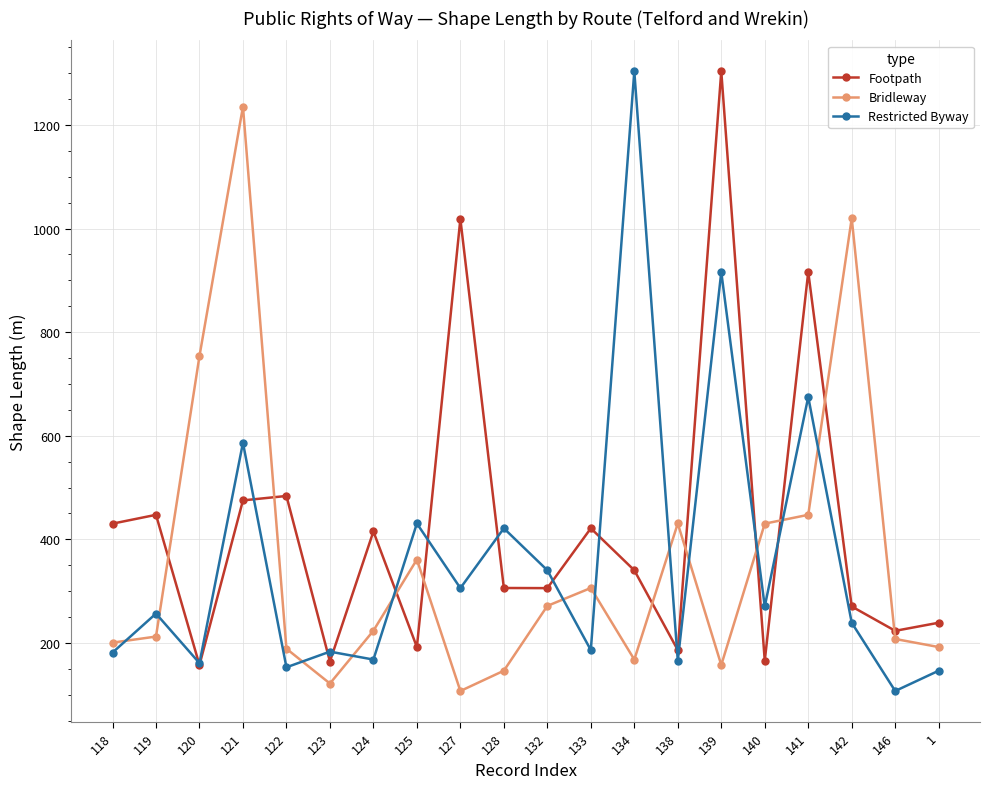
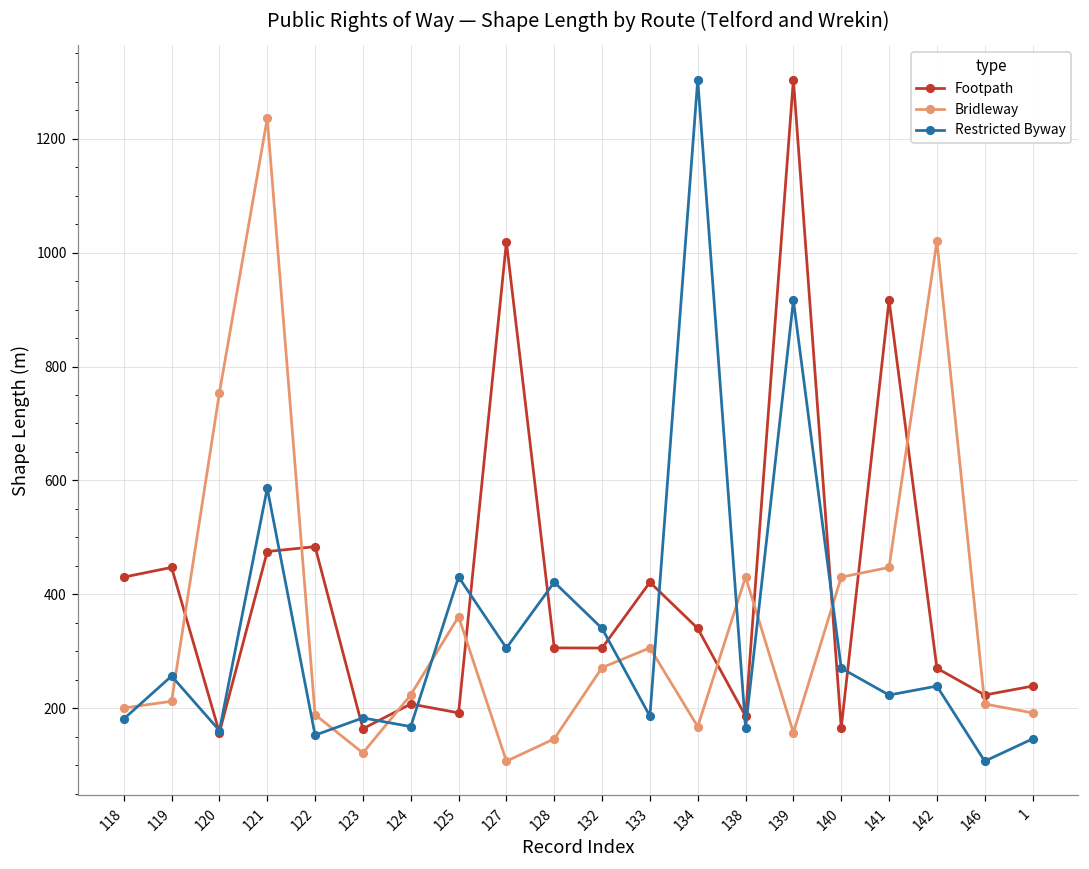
Footpath, 124: 420 -> 210
Restricted Byway, 141: 670 -> 220
